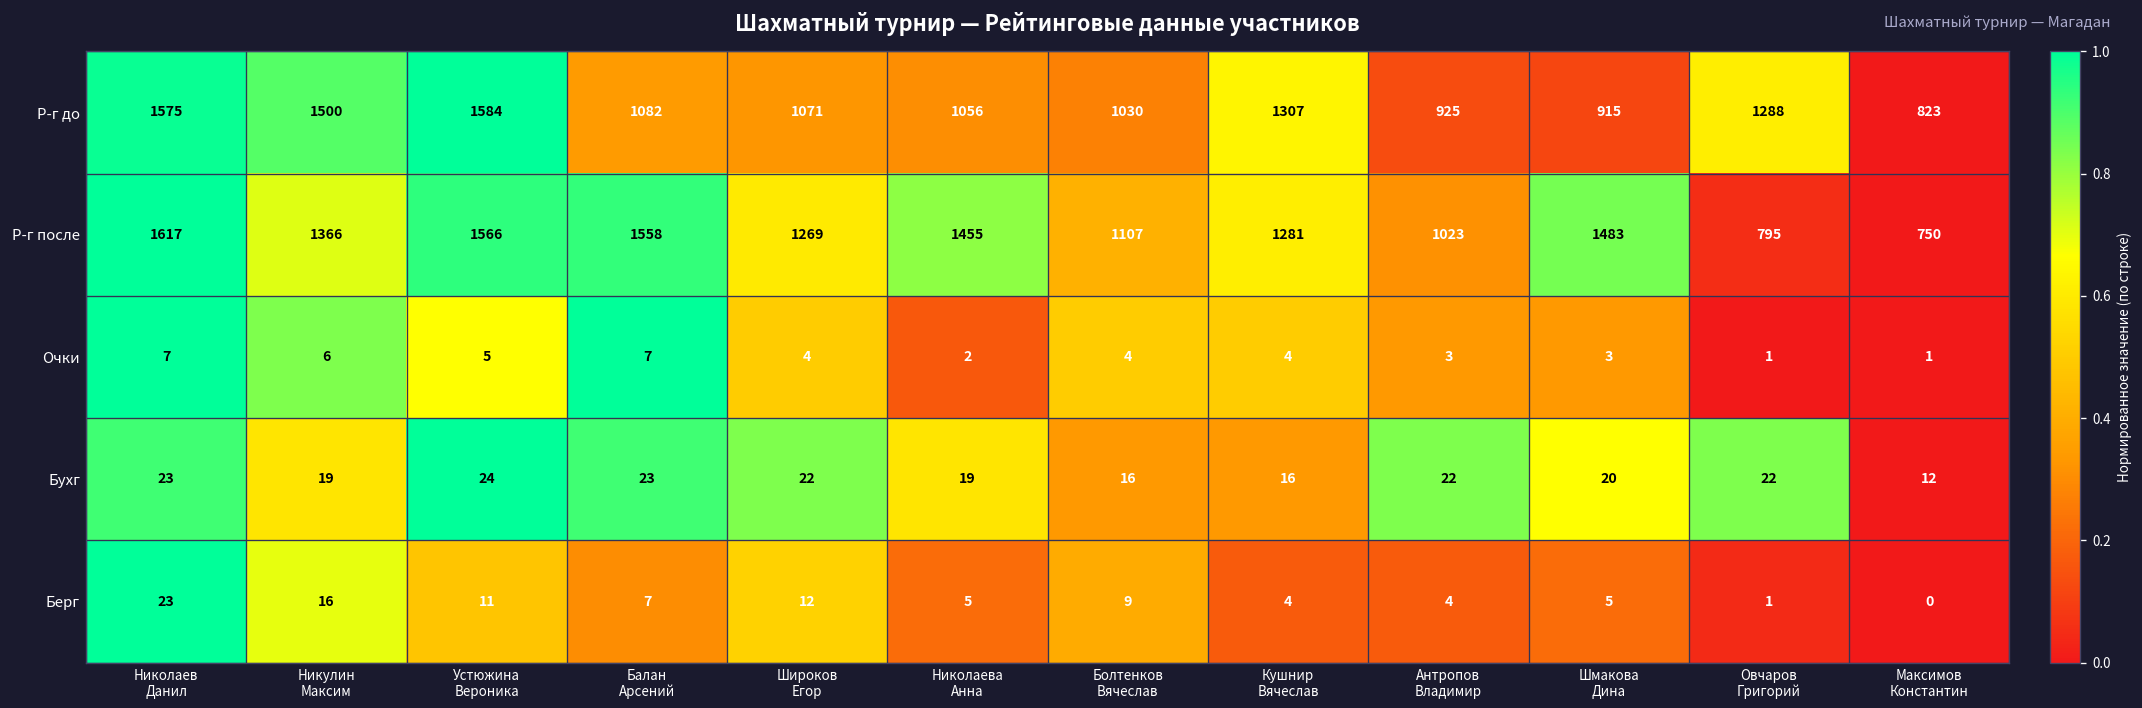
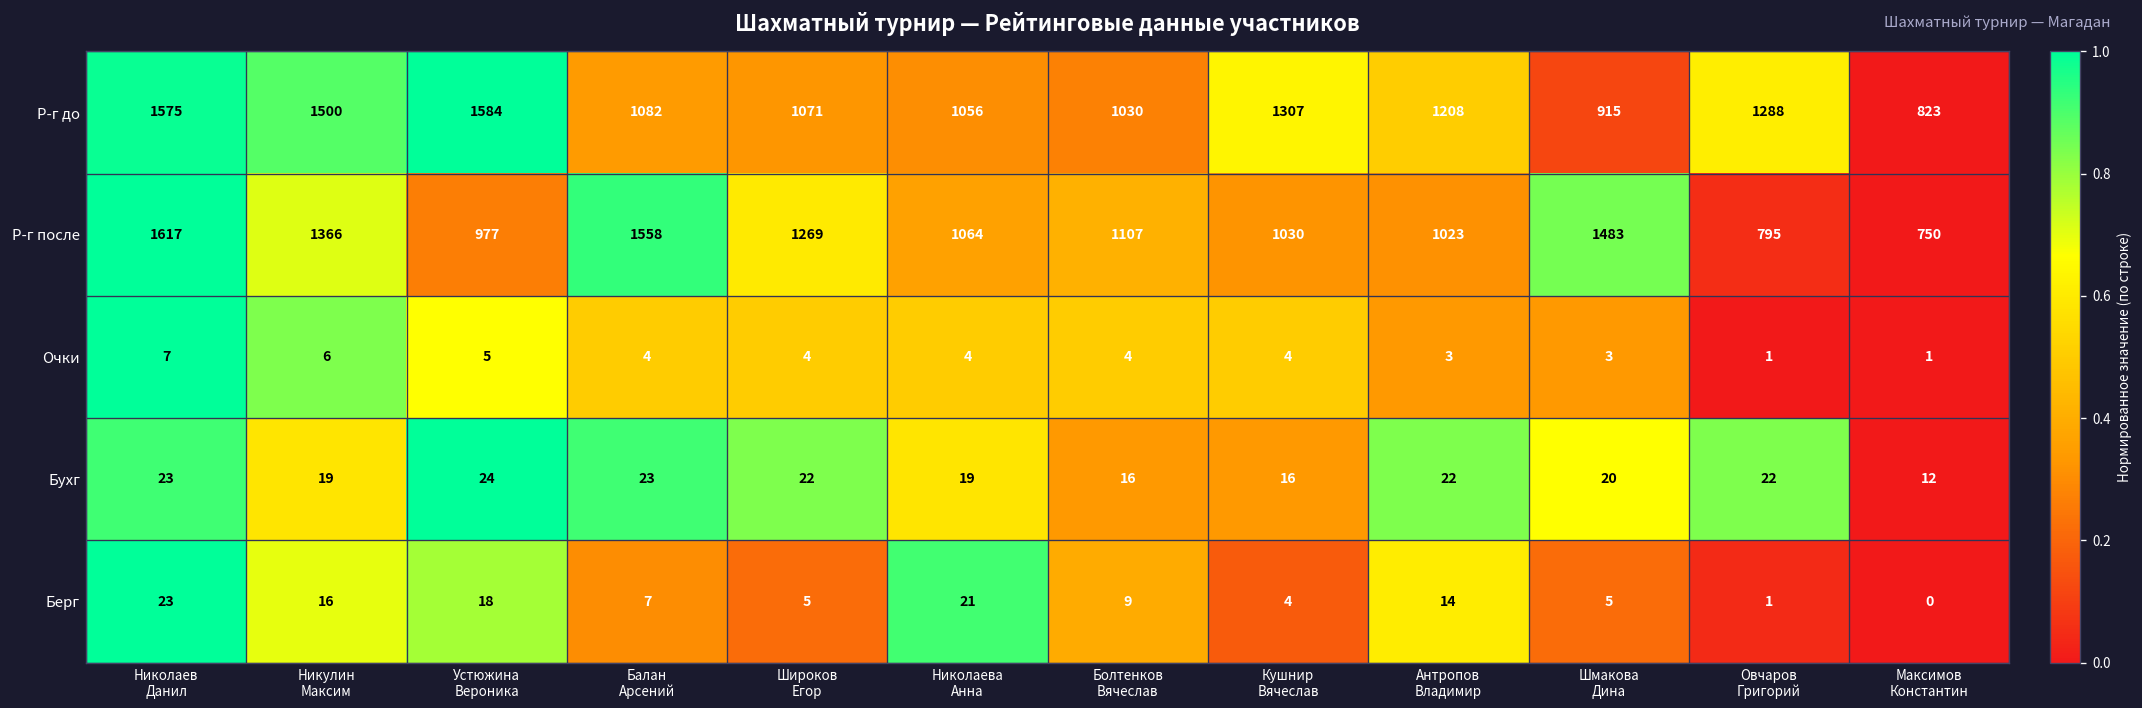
Р-г до, Антропов Владимир: 925 -> 1208
Р-г после, Устюжина Вероника: 1566 -> 977
Р-г после, Николаева Анна: 1455 -> 1064
Р-г после, Кушнир Вячеслав: 1281 -> 1030
Очки, Балан Арсений: 7 -> 4
Очки, Николаева Анна: 2 -> 4
Берг, Устюжина Вероника: 11 -> 18
Берг, Широков Егор: 12 -> 5
Берг, Николаева Анна: 5 -> 21
Берг, Антропов Владимир: 4 -> 14
